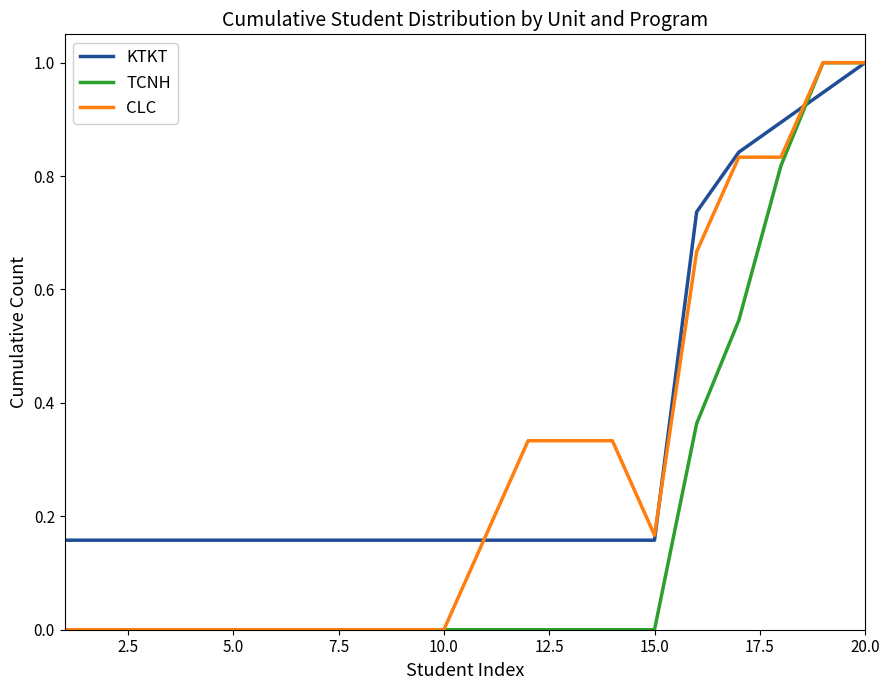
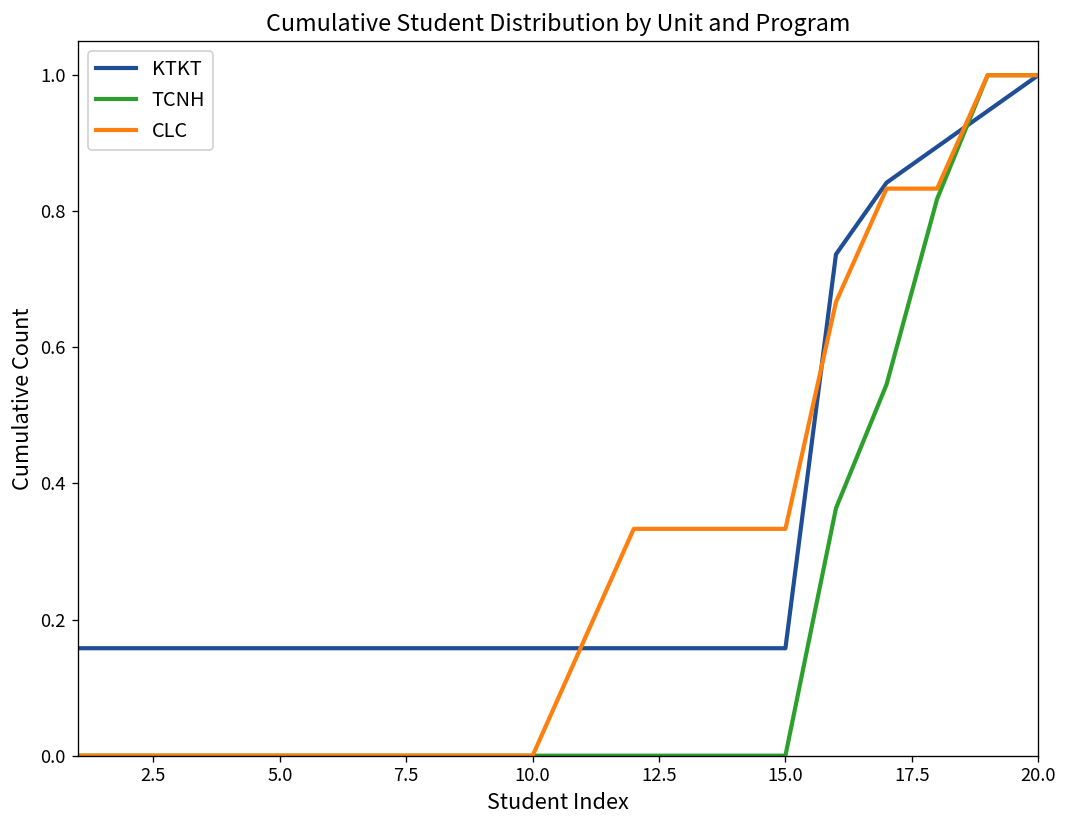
CLC, 15.0: 0.17 -> 0.33
